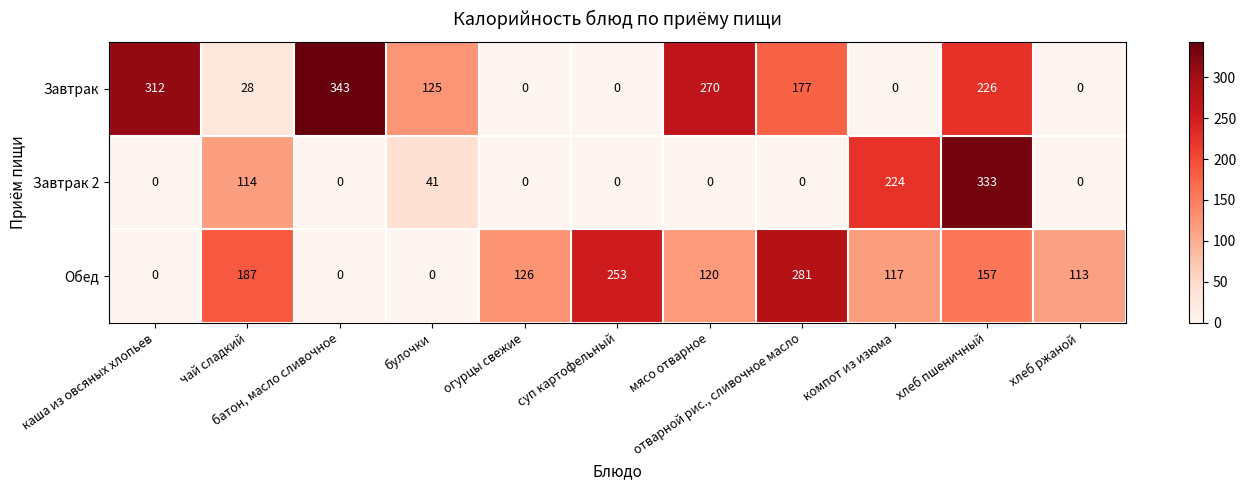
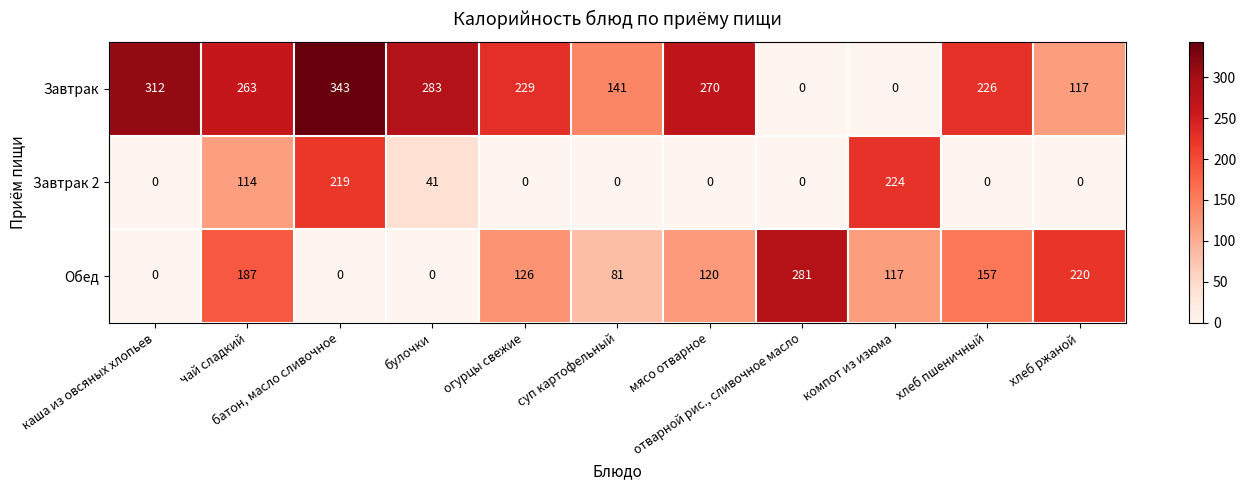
Завтрак, чай сладкий: 28 -> 263
Завтрак, булочки: 125 -> 283
Завтрак, огурцы свежие: 0 -> 229
Завтрак, суп картофельный: 0 -> 141
Завтрак, отварной рис., сливочное масло: 177 -> 0
Завтрак, хлеб ржаной: 0 -> 117
Завтрак 2, батон, масло сливочное: 0 -> 219
Завтрак 2, хлеб пшеничный: 333 -> 0
Обед, суп картофельный: 253 -> 81
Обед, хлеб ржаной: 113 -> 220
